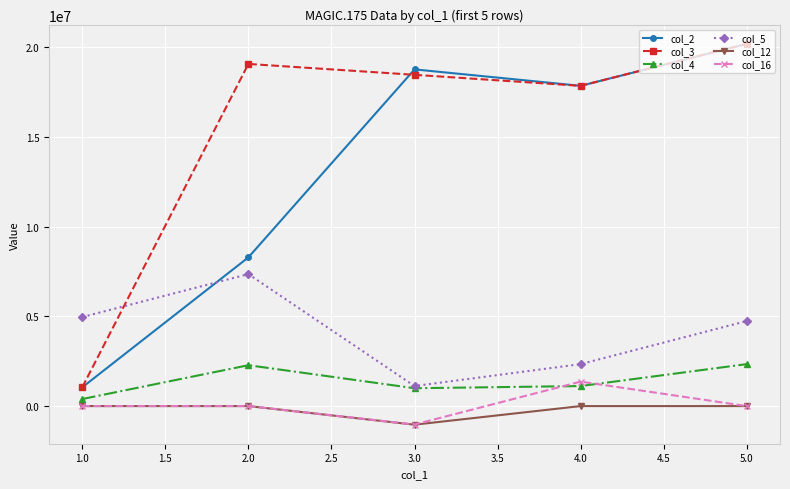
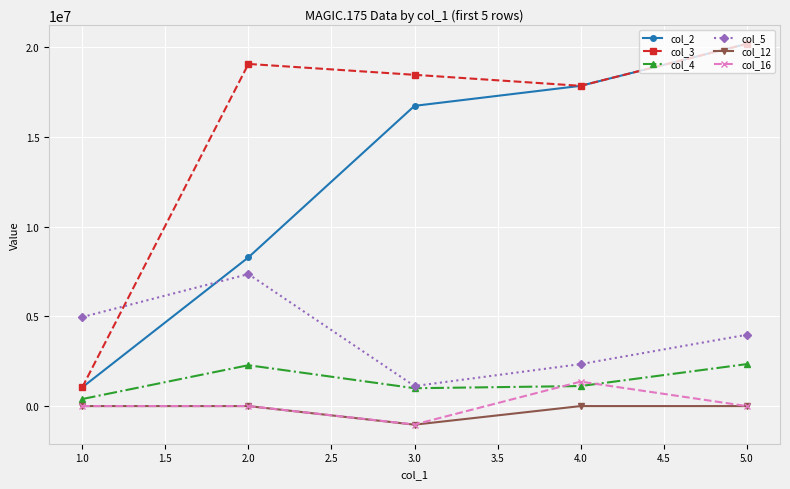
col_2, 3.0: 18800000 -> 16700000
col_5, 5.0: 4700000 -> 4000000
